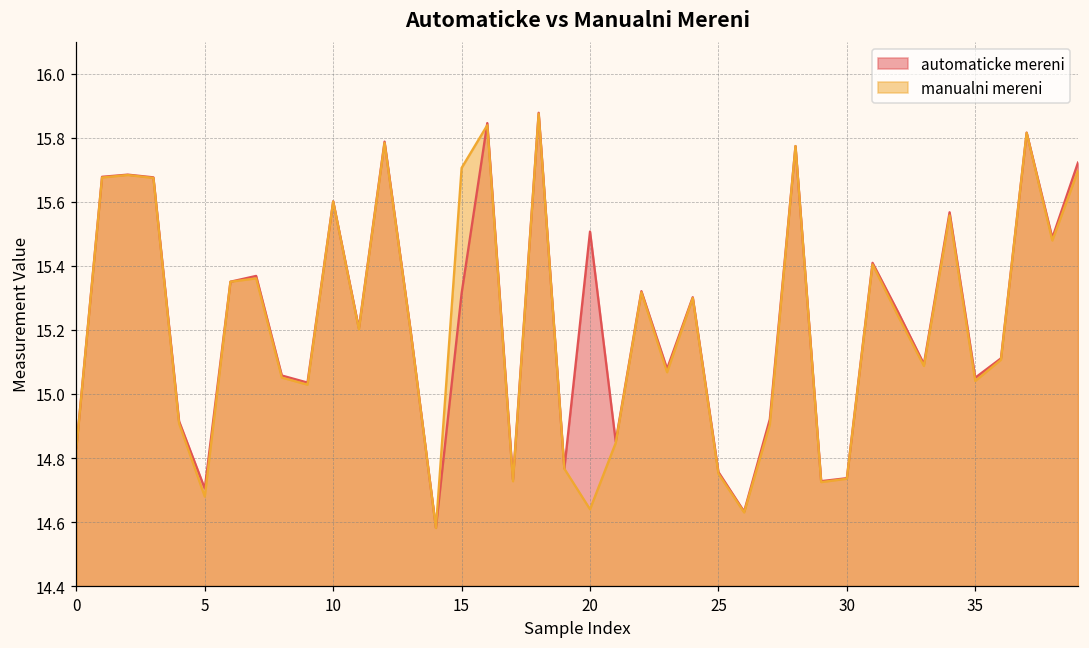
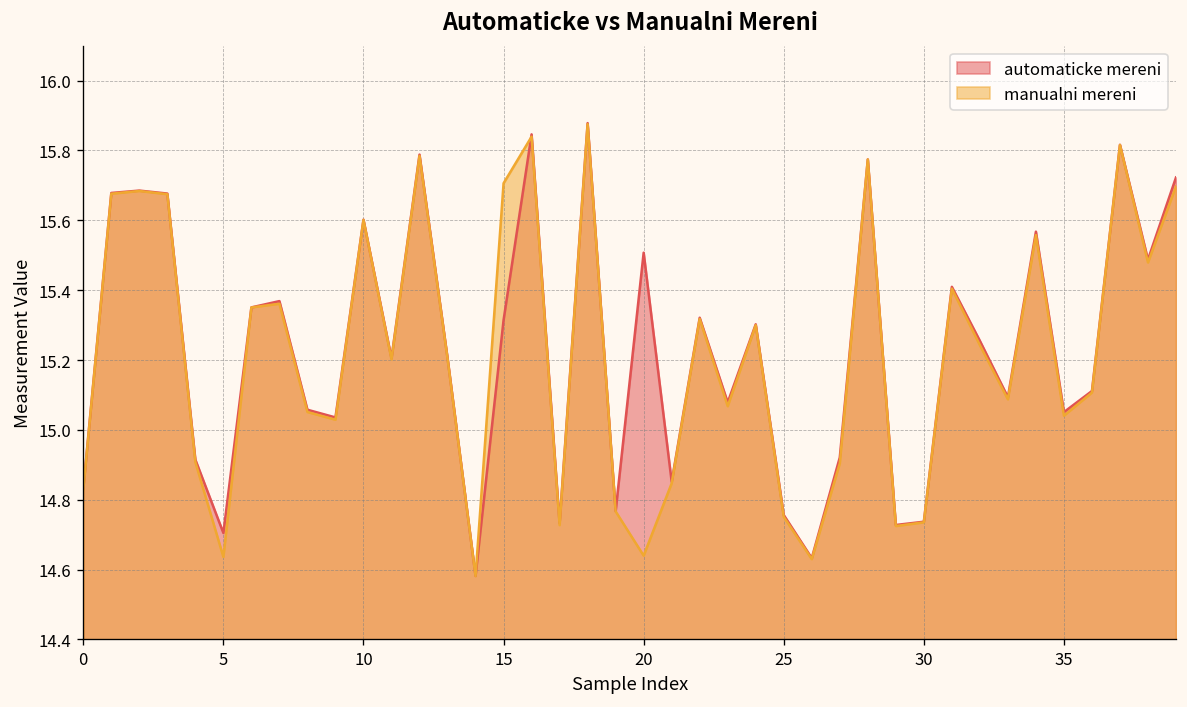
manualni mereni, 5: 14.68 -> 14.64
